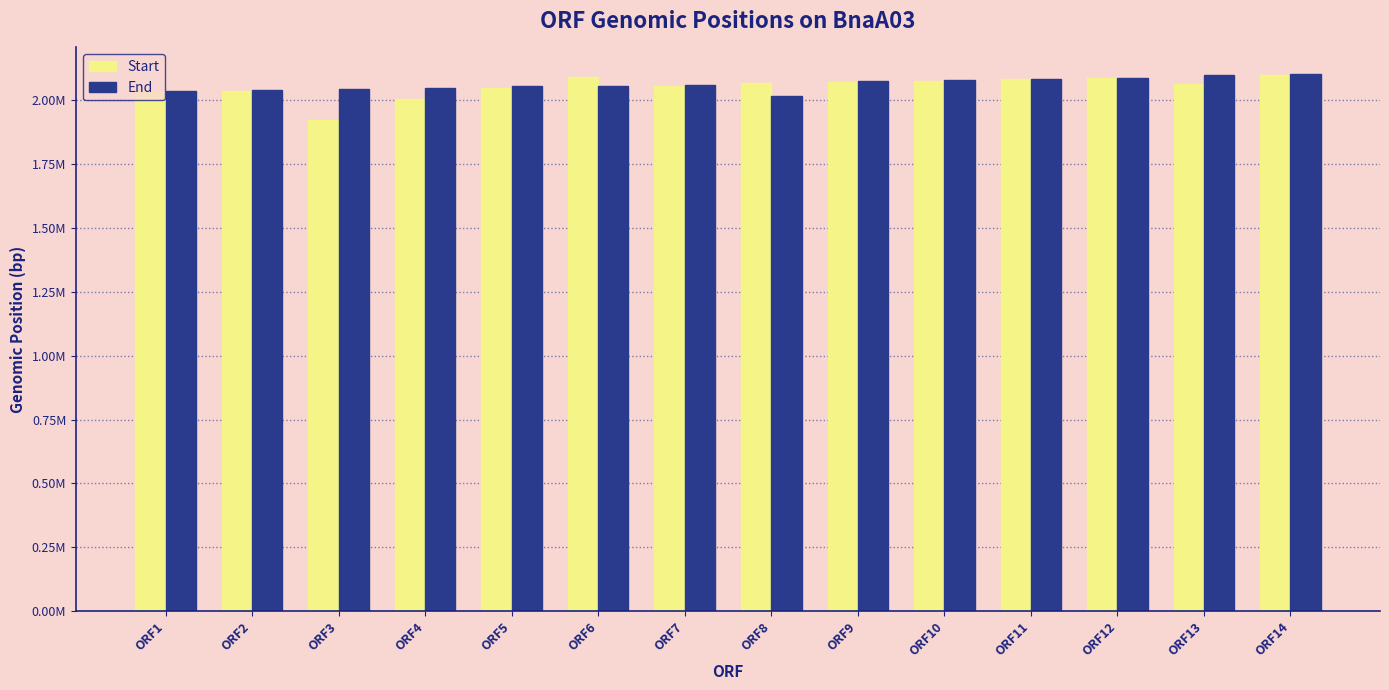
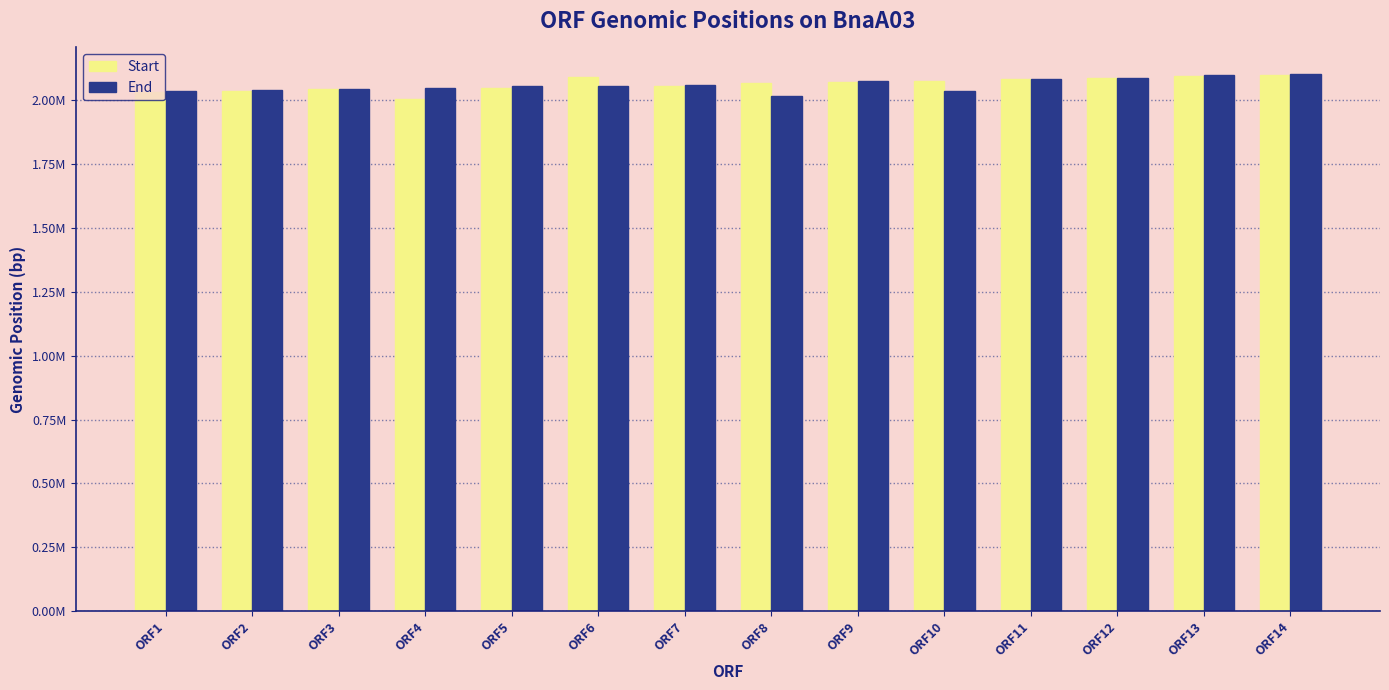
Start, ORF3: 1920000 -> 2040000
End, ORF10: 2080000 -> 2040000
Start, ORF13: 2060000 -> 2090000
